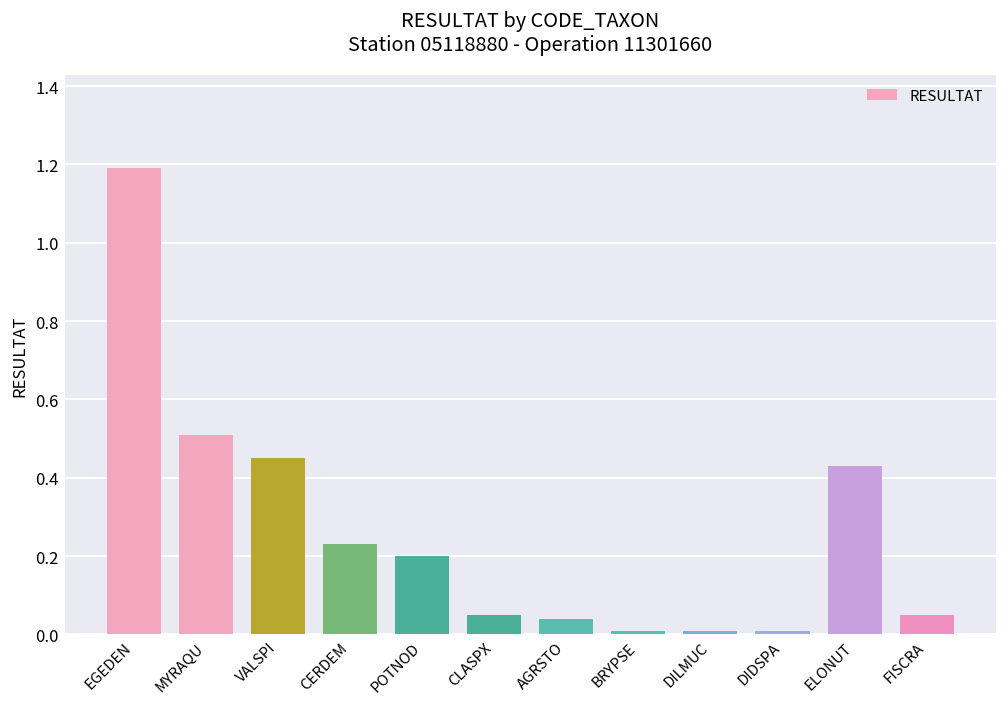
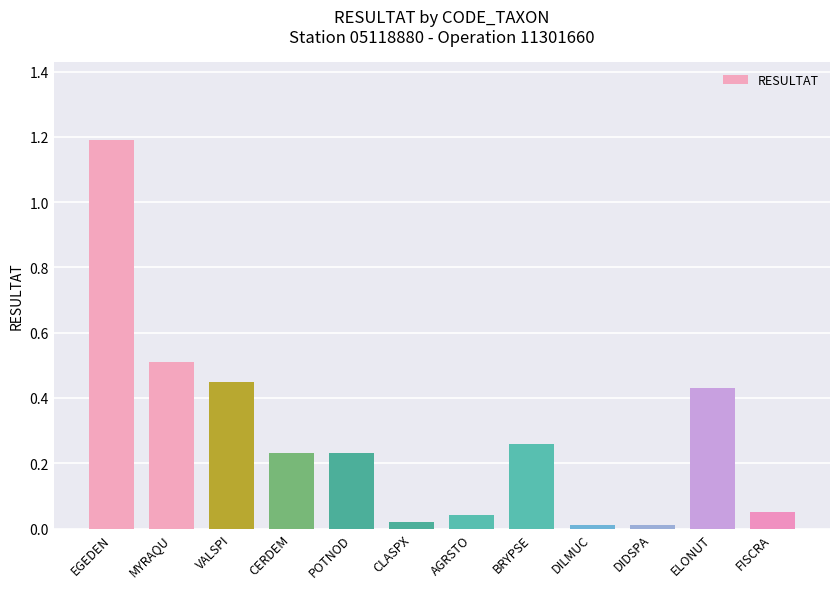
POTNOD: 0.20 -> 0.23
CLASPX: 0.05 -> 0.02
BRYPSE: 0.01 -> 0.26
